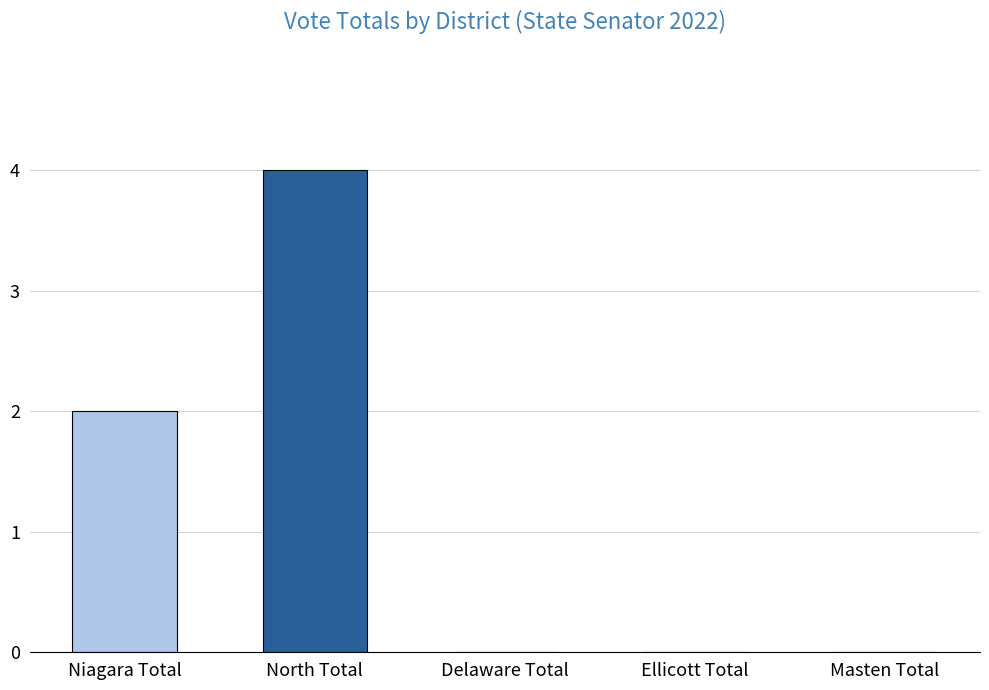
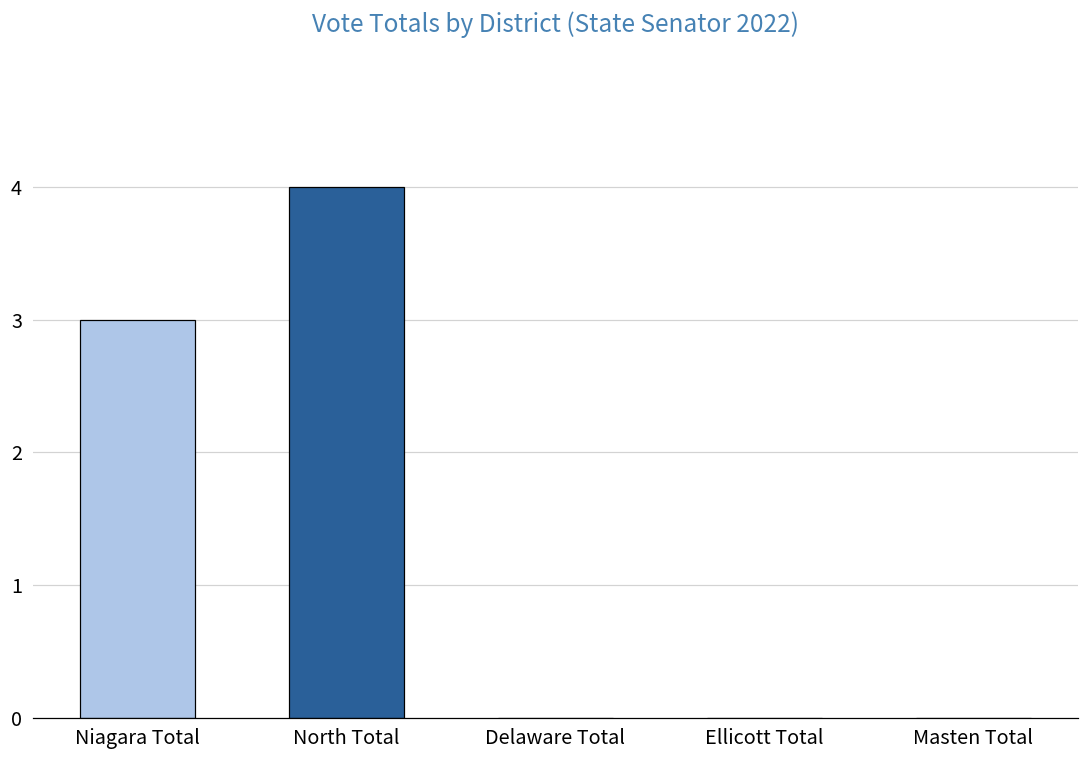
Niagara Total: 2 -> 3
